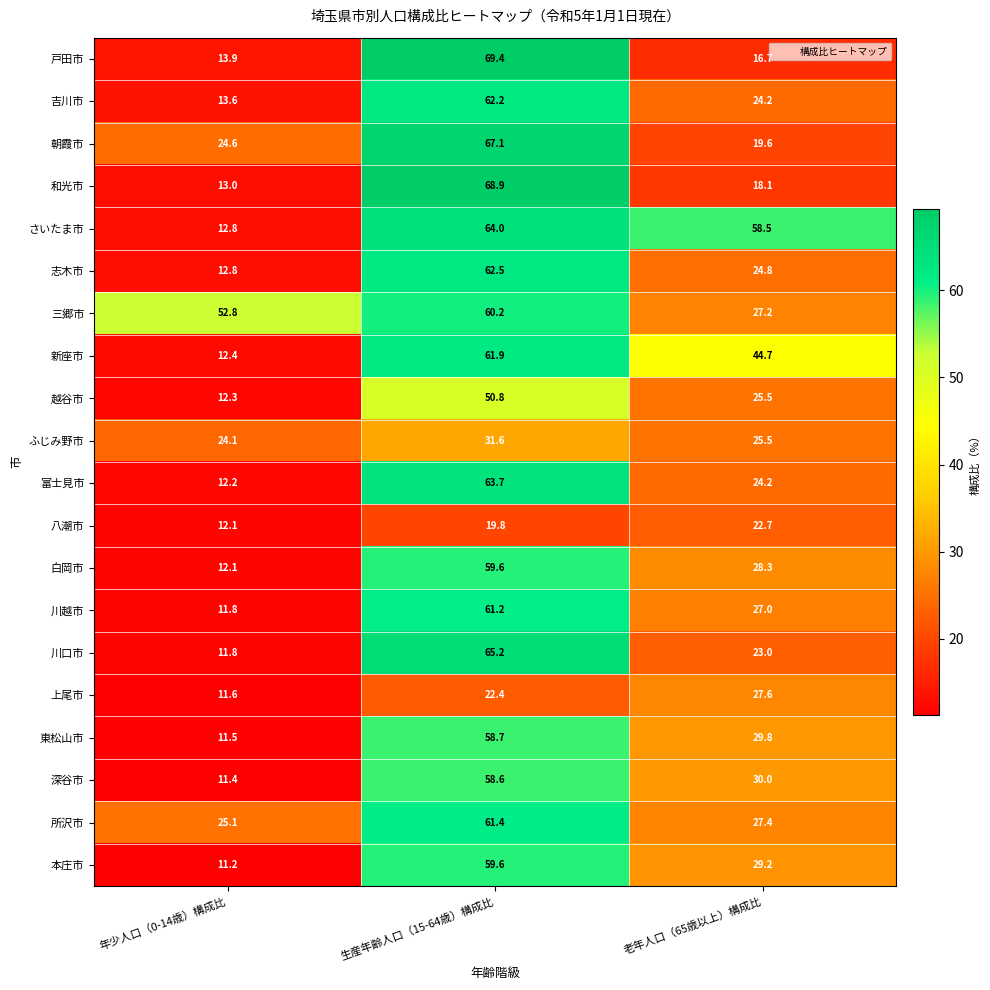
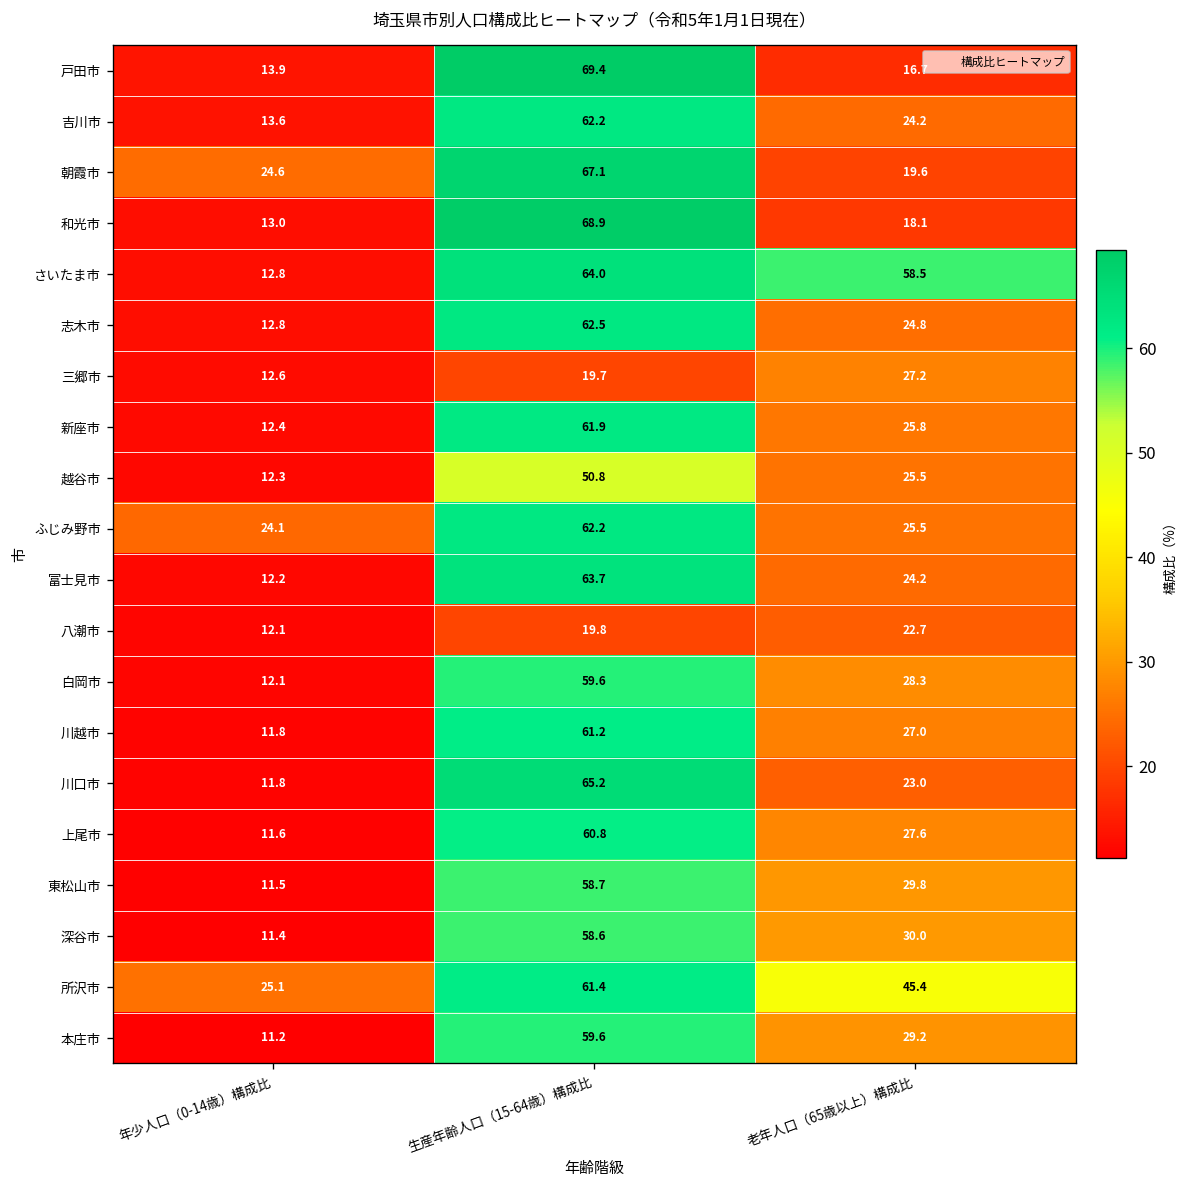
三郷市, 年少人口（0-14歳）構成比: 52.8 -> 12.6
三郷市, 生産年齢人口（15-64歳）構成比: 60.2 -> 19.7
新座市, 老年人口（65歳以上）構成比: 44.7 -> 25.8
ふじみ野市, 生産年齢人口（15-64歳）構成比: 31.6 -> 62.2
上尾市, 生産年齢人口（15-64歳）構成比: 22.4 -> 60.8
所沢市, 老年人口（65歳以上）構成比: 27.4 -> 45.4
